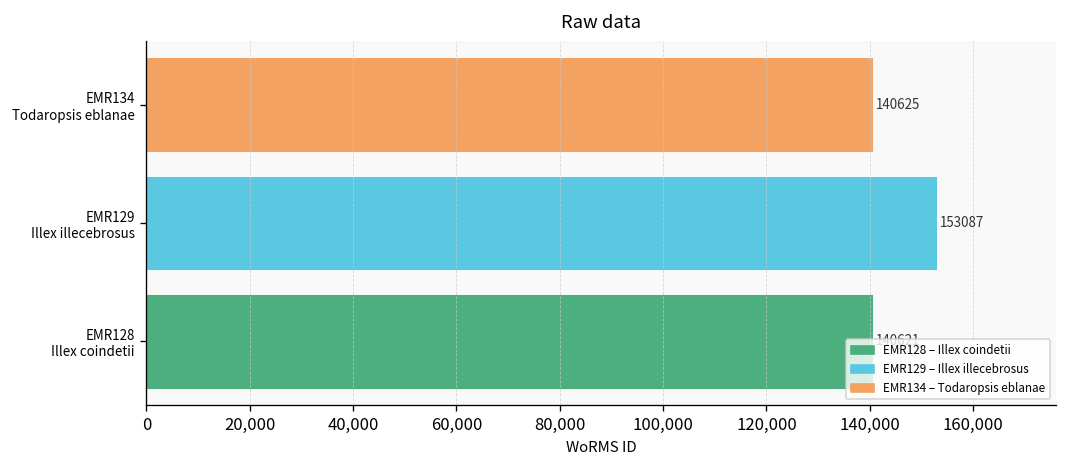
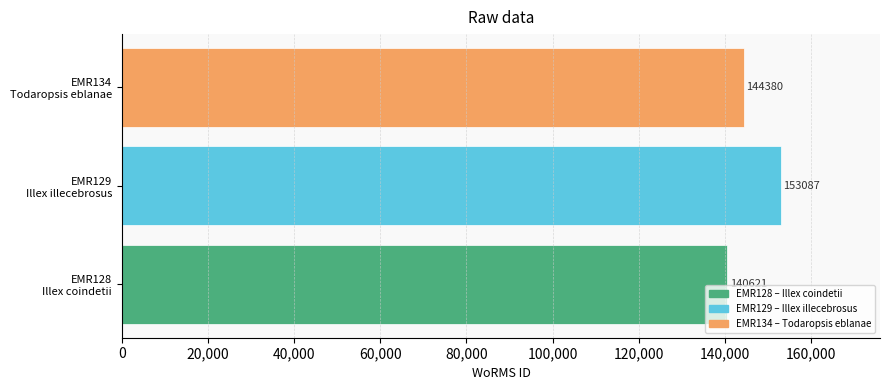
EMR134 Todaropsis eblanae: 140625 -> 144380
